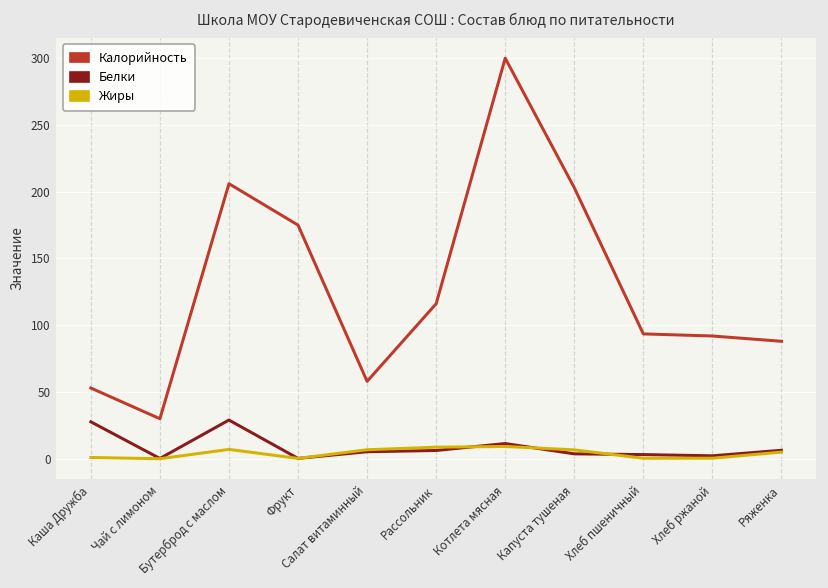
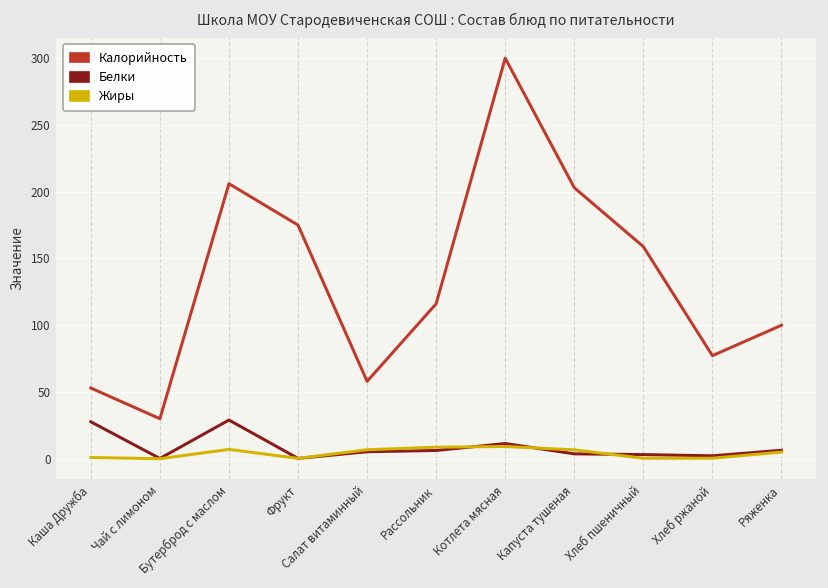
Калорийность, Хлеб пшеничный: 94 -> 159
Калорийность, Хлеб ржаной: 92 -> 77
Калорийность, Ряженка: 88 -> 100
